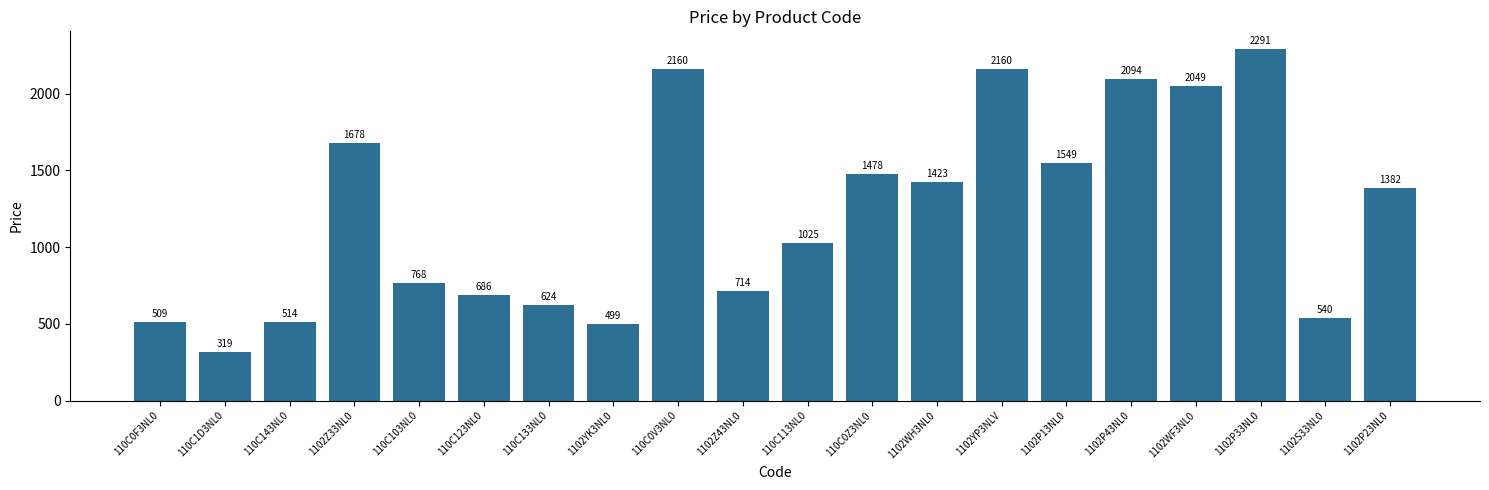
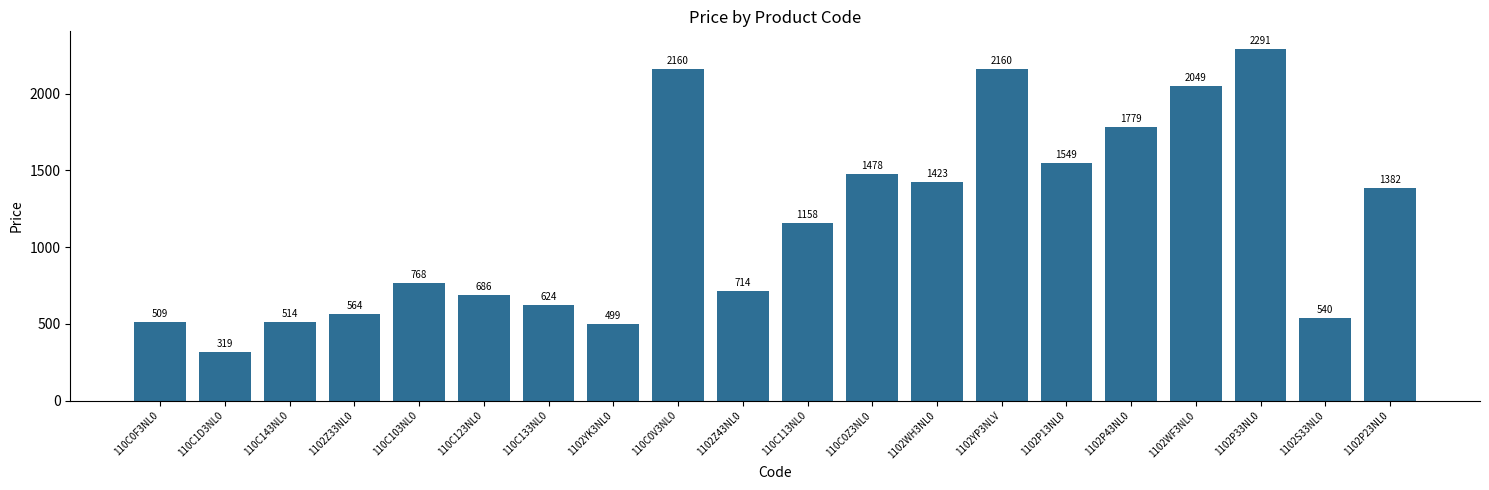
1102Z33NL0: 1678 -> 564
110C113NL0: 1025 -> 1158
1102P43NL0: 2094 -> 1779
